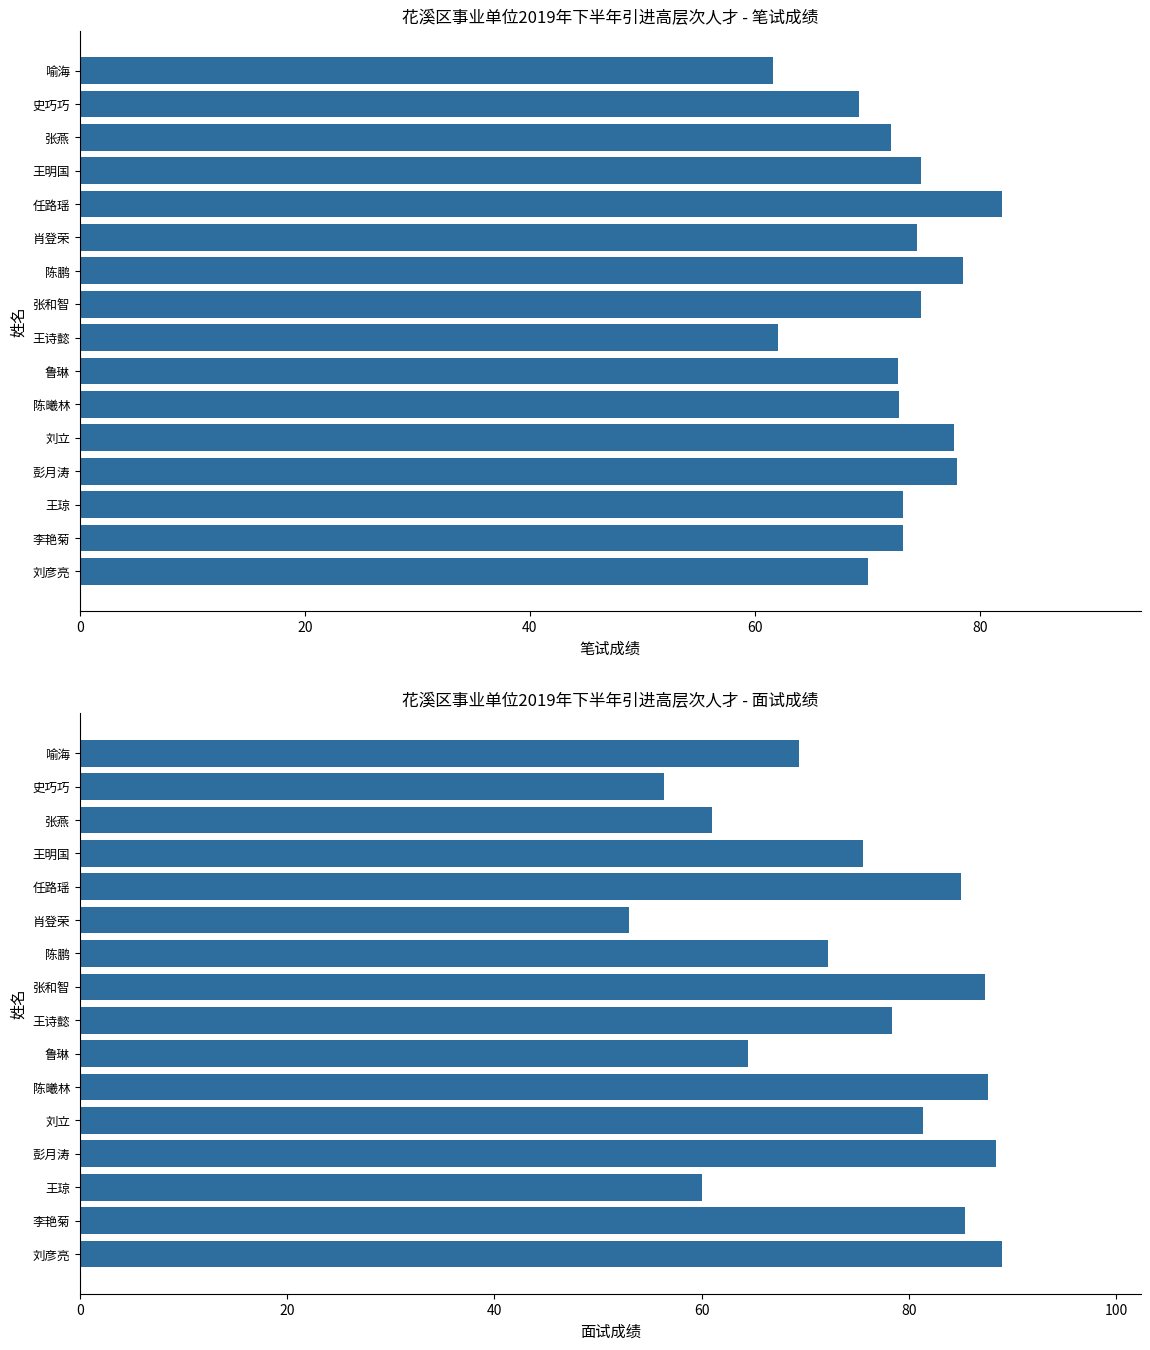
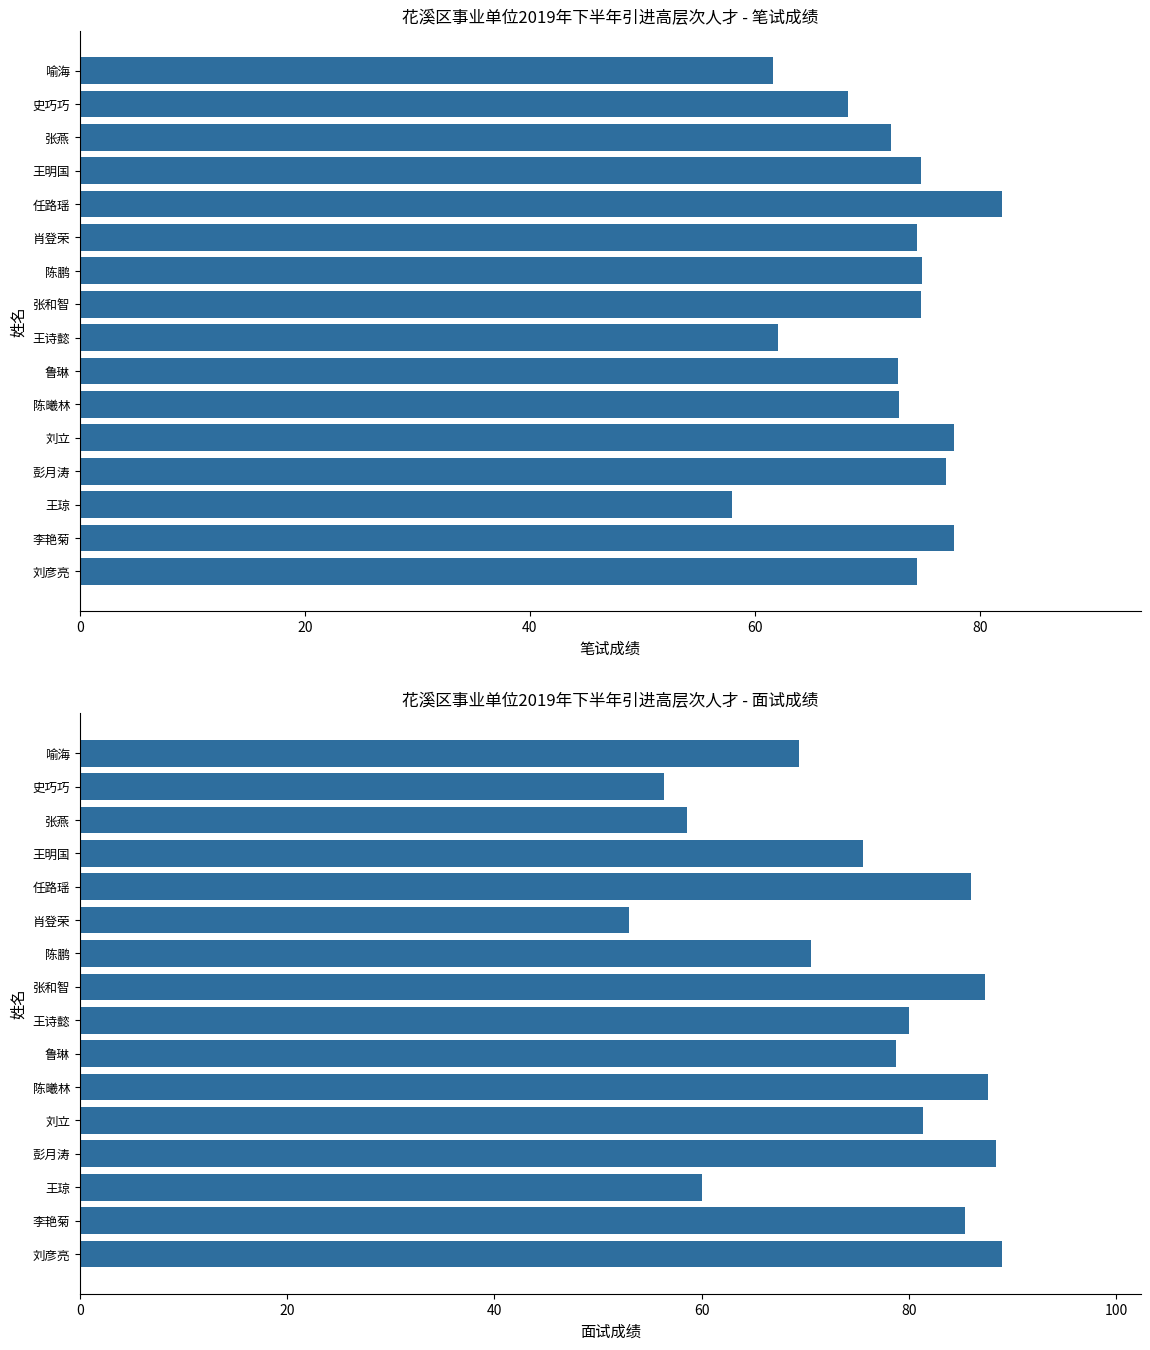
花溪区事业单位2019年下半年引进高层次人才 - 笔试成绩, 史巧巧: 69.3 -> 68.3
花溪区事业单位2019年下半年引进高层次人才 - 笔试成绩, 陈鹏: 78.5 -> 74.9
花溪区事业单位2019年下半年引进高层次人才 - 笔试成绩, 彭月涛: 78 -> 77
花溪区事业单位2019年下半年引进高层次人才 - 笔试成绩, 王琼: 73.2 -> 58.0
花溪区事业单位2019年下半年引进高层次人才 - 笔试成绩, 李艳菊: 73.2 -> 77.7
花溪区事业单位2019年下半年引进高层次人才 - 笔试成绩, 刘彦亮: 70.1 -> 74.4
花溪区事业单位2019年下半年引进高层次人才 - 面试成绩, 张燕: 61.0 -> 58.6
花溪区事业单位2019年下半年引进高层次人才 - 面试成绩, 任路瑶: 85 -> 86
花溪区事业单位2019年下半年引进高层次人才 - 面试成绩, 陈鹏: 72.2 -> 70.6
花溪区事业单位2019年下半年引进高层次人才 - 面试成绩, 王诗懿: 78.4 -> 80.0
花溪区事业单位2019年下半年引进高层次人才 - 面试成绩, 鲁琳: 64.5 -> 78.8
